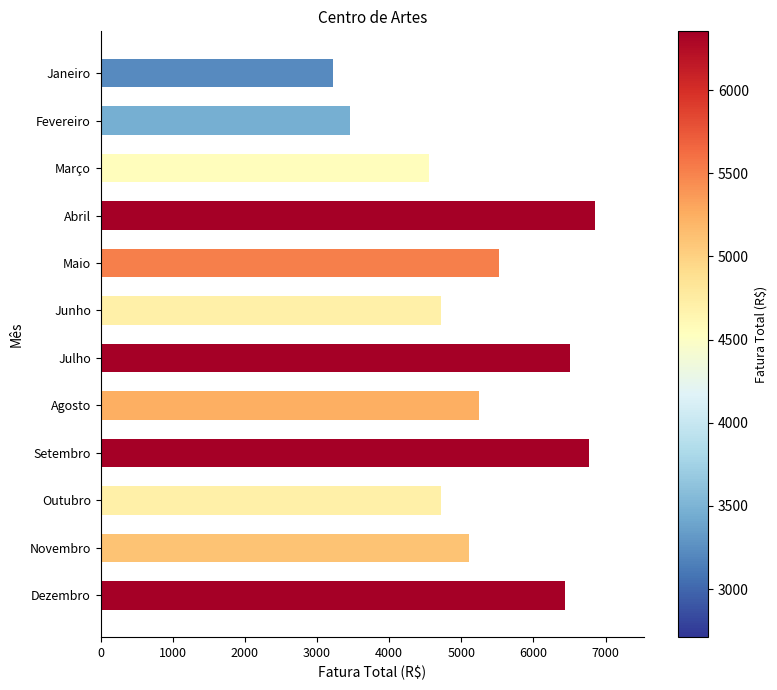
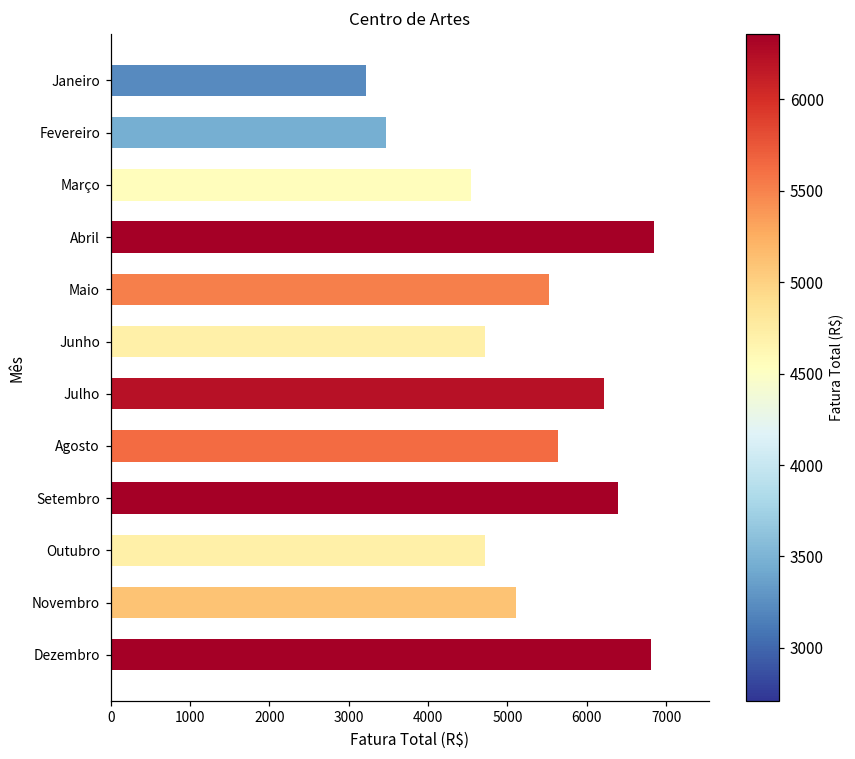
Julho: 6500 -> 6200
Agosto: 5200 -> 5600
Setembro: 6800 -> 6400
Dezembro: 6400 -> 6800
